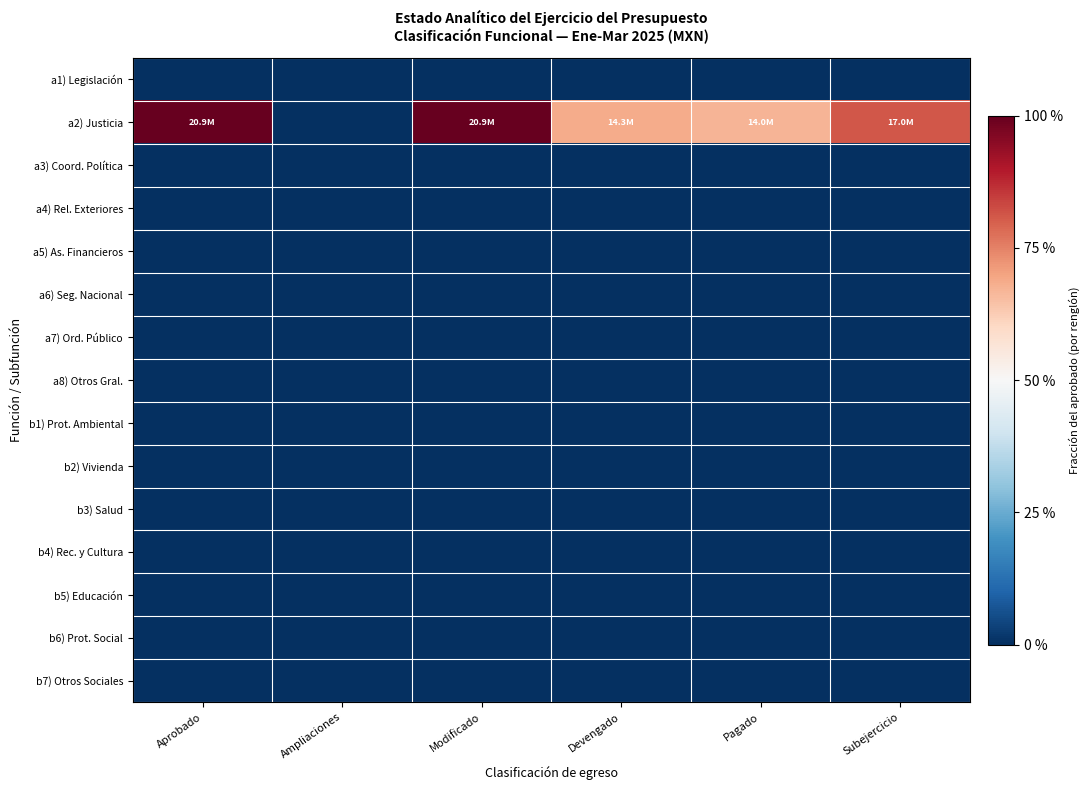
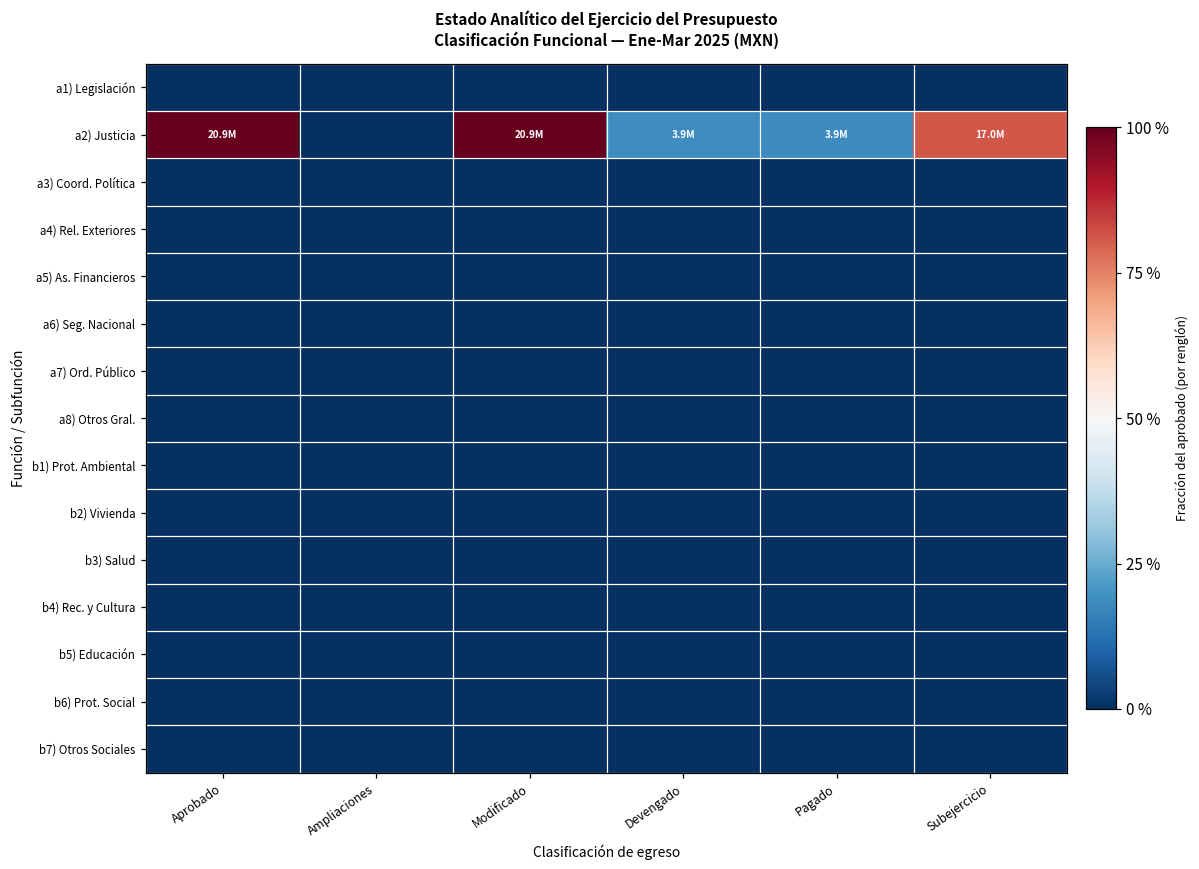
a2) Justicia, Devengado: 14.3M -> 3.9M
a2) Justicia, Pagado: 14.0M -> 3.9M
